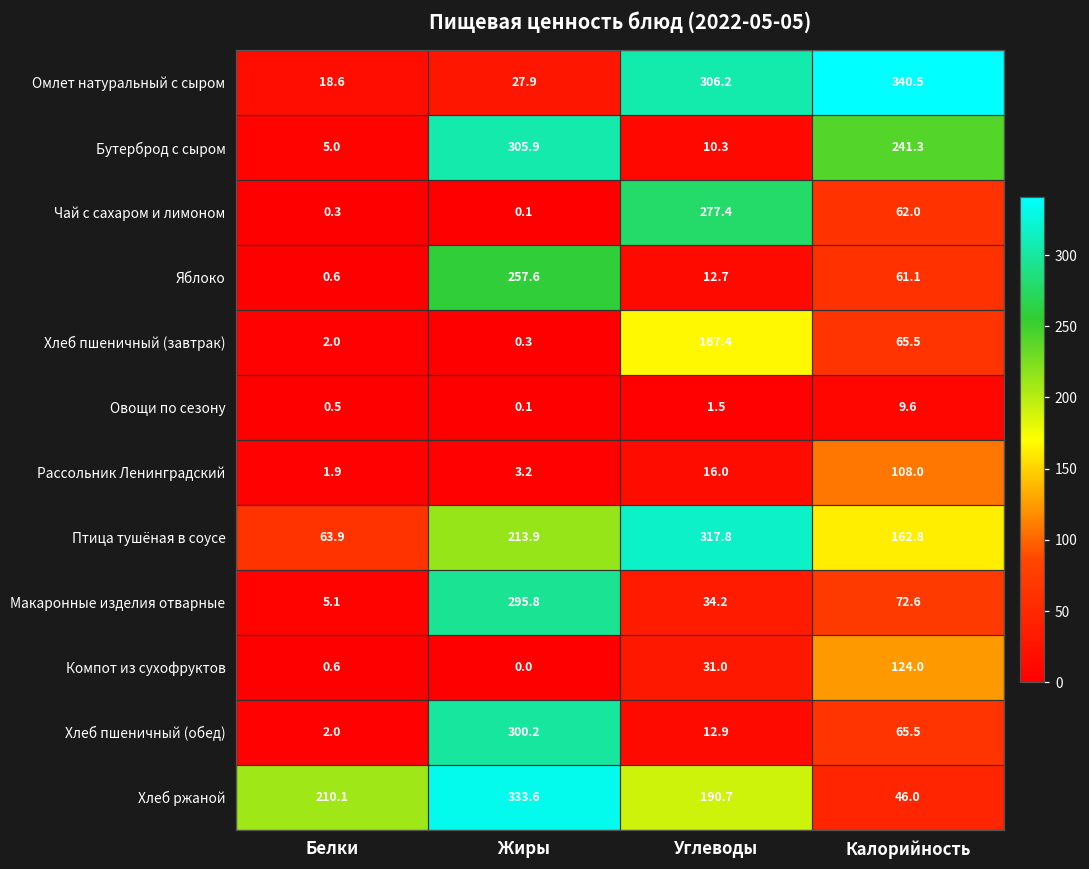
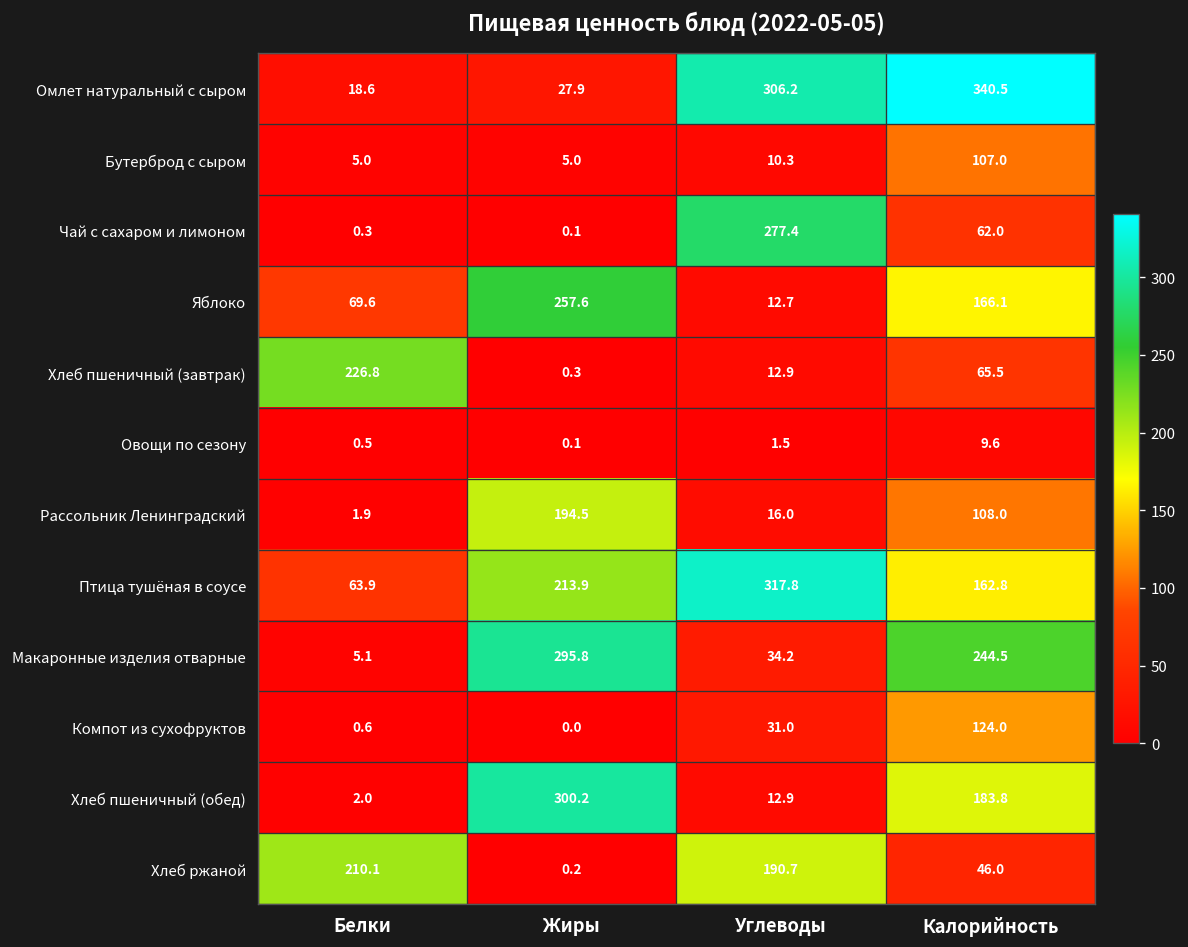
Бутерброд с сыром, Жиры: 305.9 -> 5.0
Бутерброд с сыром, Калорийность: 241.3 -> 107.0
Яблоко, Белки: 0.6 -> 69.6
Яблоко, Калорийность: 61.1 -> 166.1
Хлеб пшеничный (завтрак), Белки: 2.0 -> 226.8
Хлеб пшеничный (завтрак), Углеводы: 167.4 -> 12.9
Рассольник Ленинградский, Жиры: 3.2 -> 194.5
Макаронные изделия отварные, Калорийность: 72.6 -> 244.5
Хлеб пшеничный (обед), Калорийность: 65.5 -> 183.8
Хлеб ржаной, Жиры: 333.6 -> 0.2
